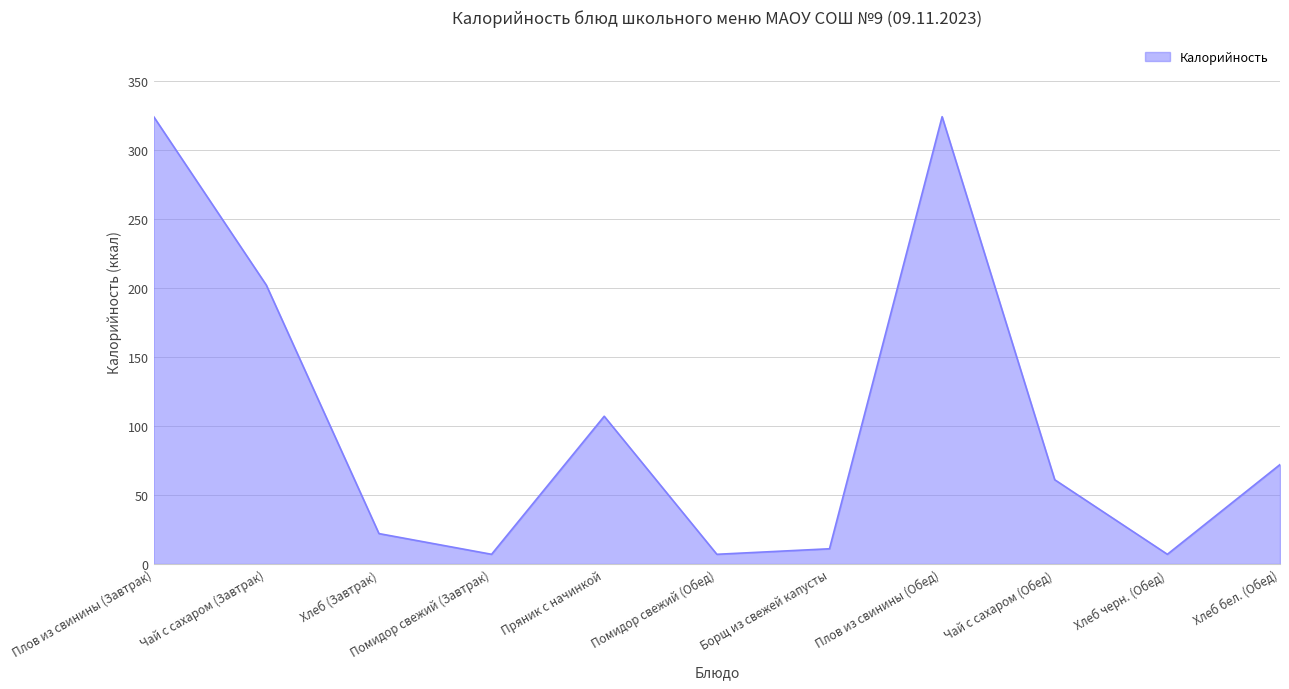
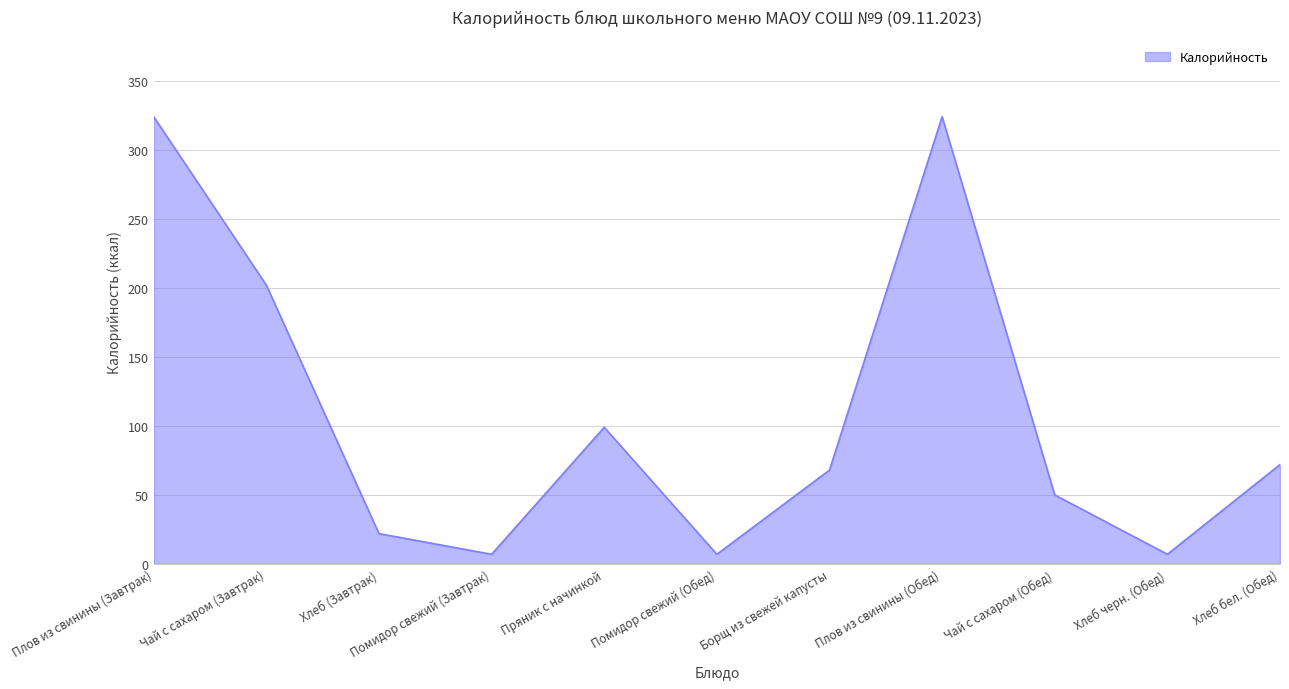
Пряник с начинкой: 107 -> 99
Борщ из свежей капусты: 11 -> 68
Чай с сахаром (Обед): 61 -> 50
